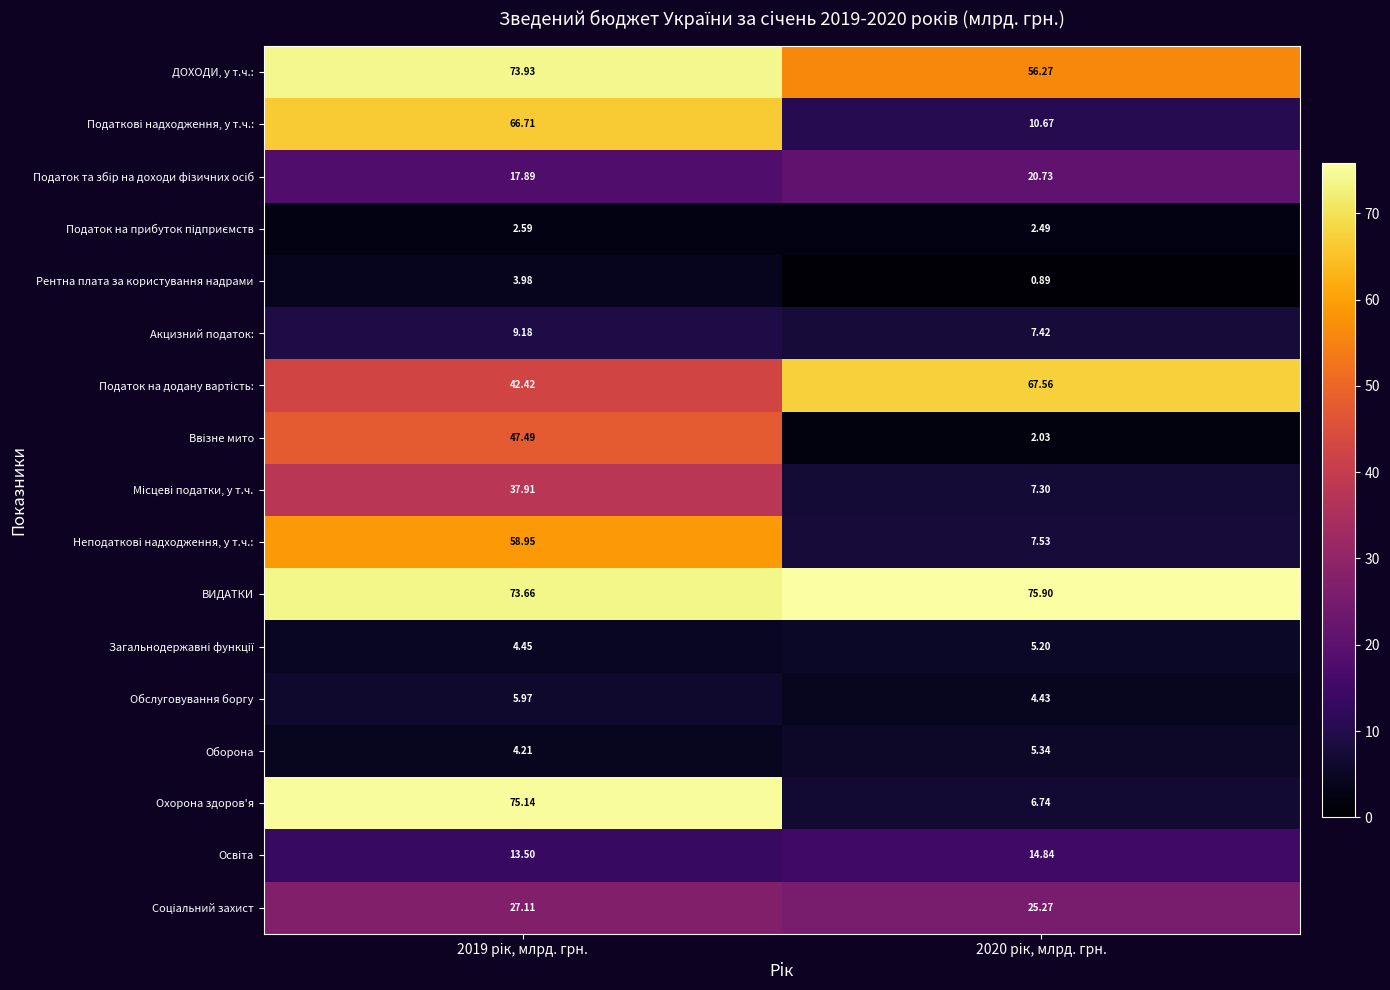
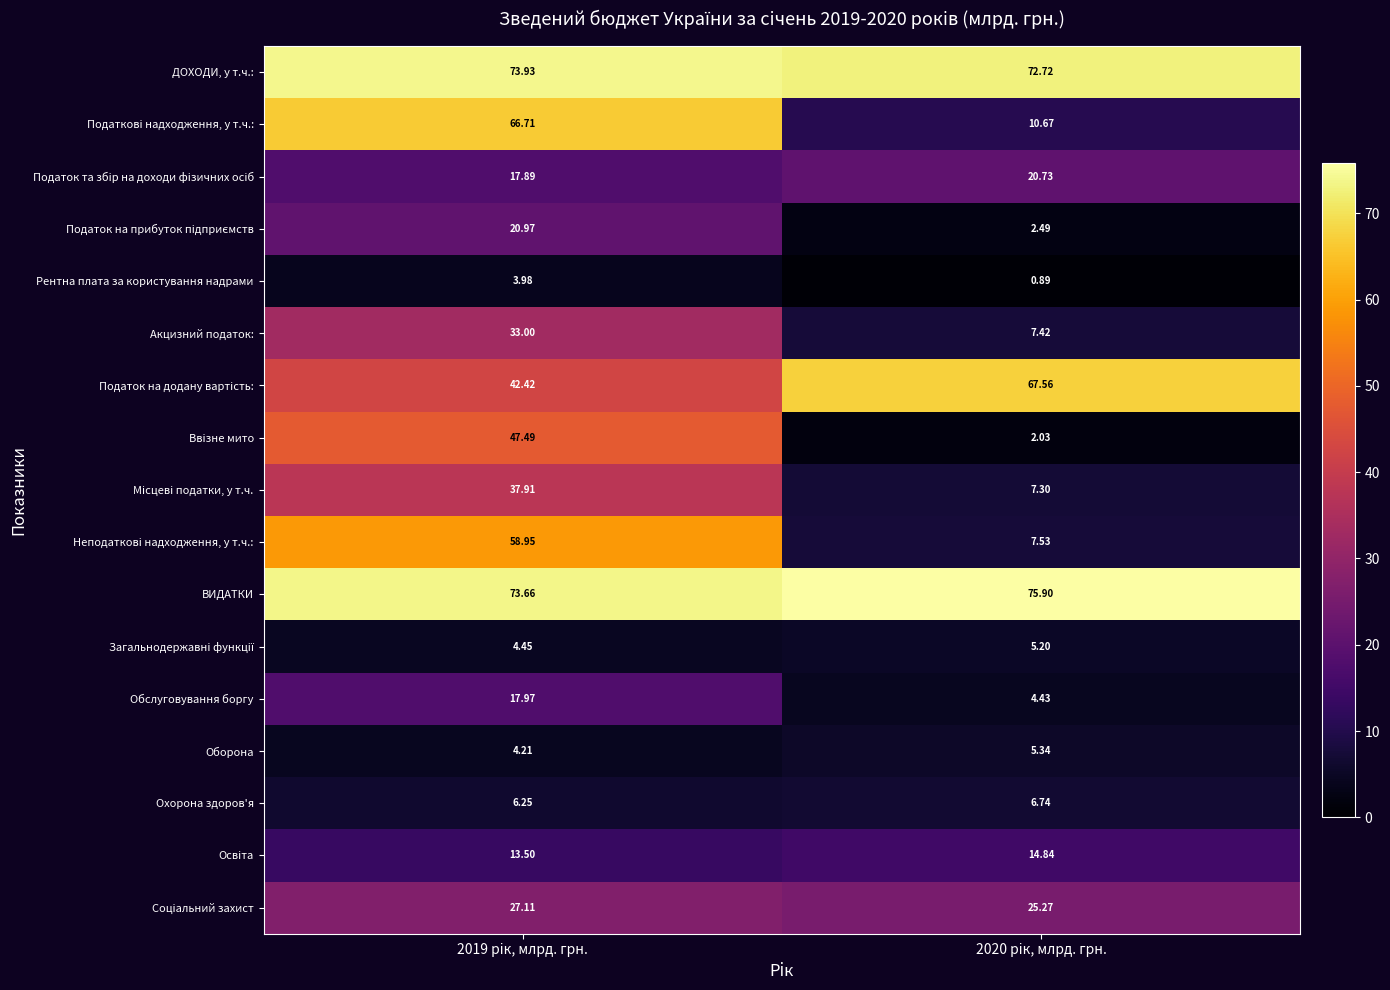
ДОХОДИ, у т.ч.:, 2020 рік, млрд. грн.: 56.27 -> 72.72
Податок на прибуток підприємств, 2019 рік, млрд. грн.: 2.59 -> 20.97
Акцизний податок:, 2019 рік, млрд. грн.: 9.18 -> 33.00
Обслуговування боргу, 2019 рік, млрд. грн.: 5.97 -> 17.97
Охорона здоров'я, 2019 рік, млрд. грн.: 75.14 -> 6.25
